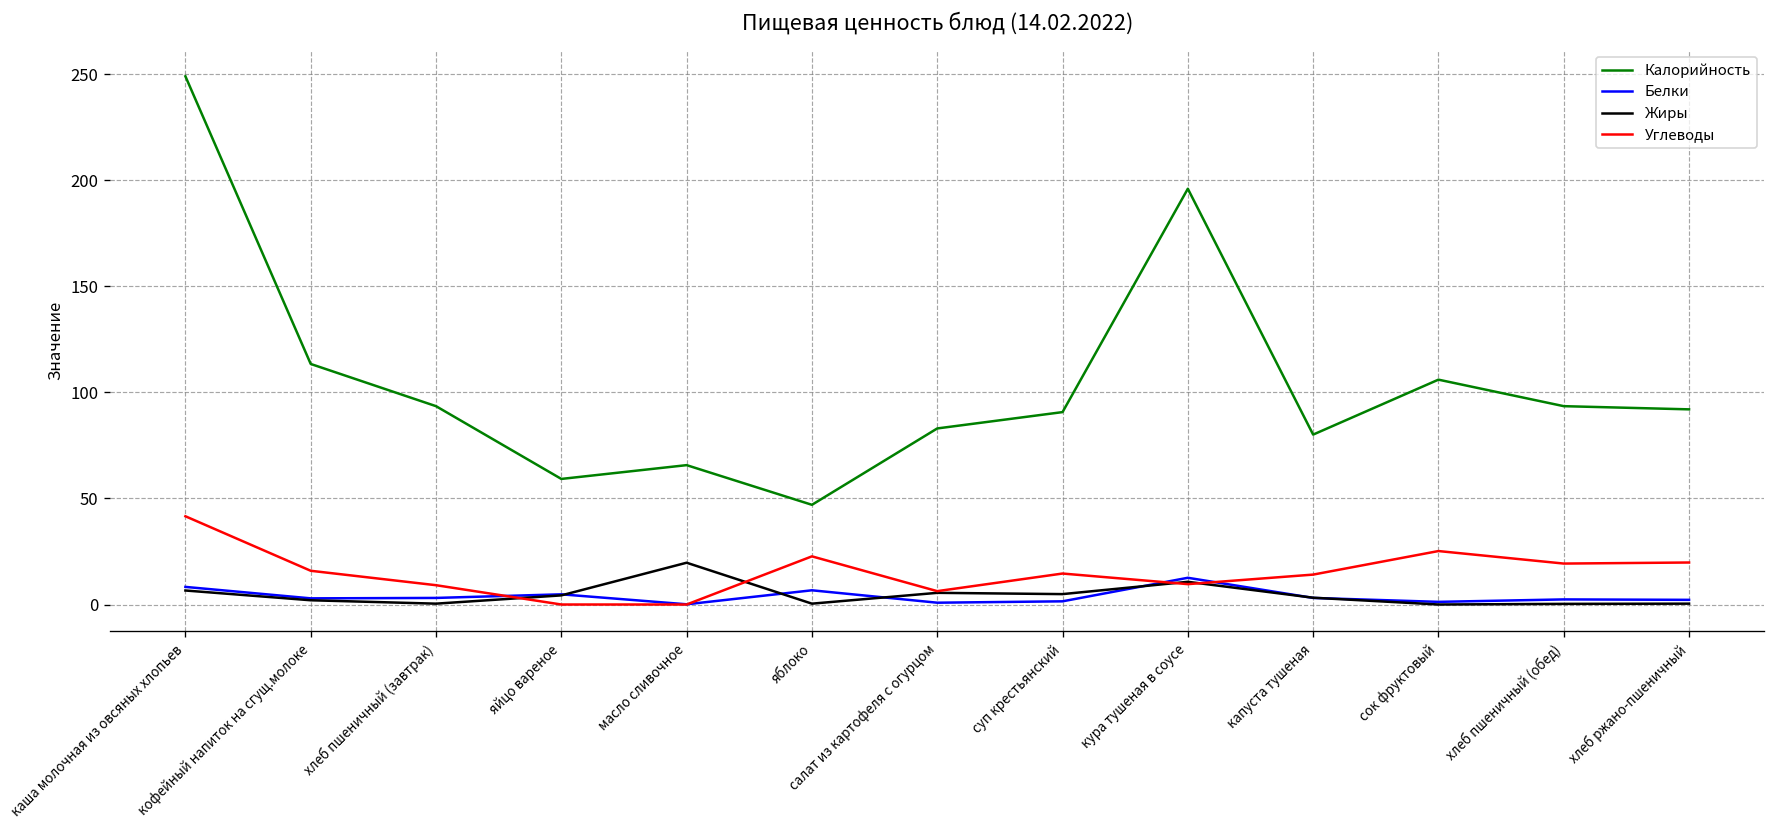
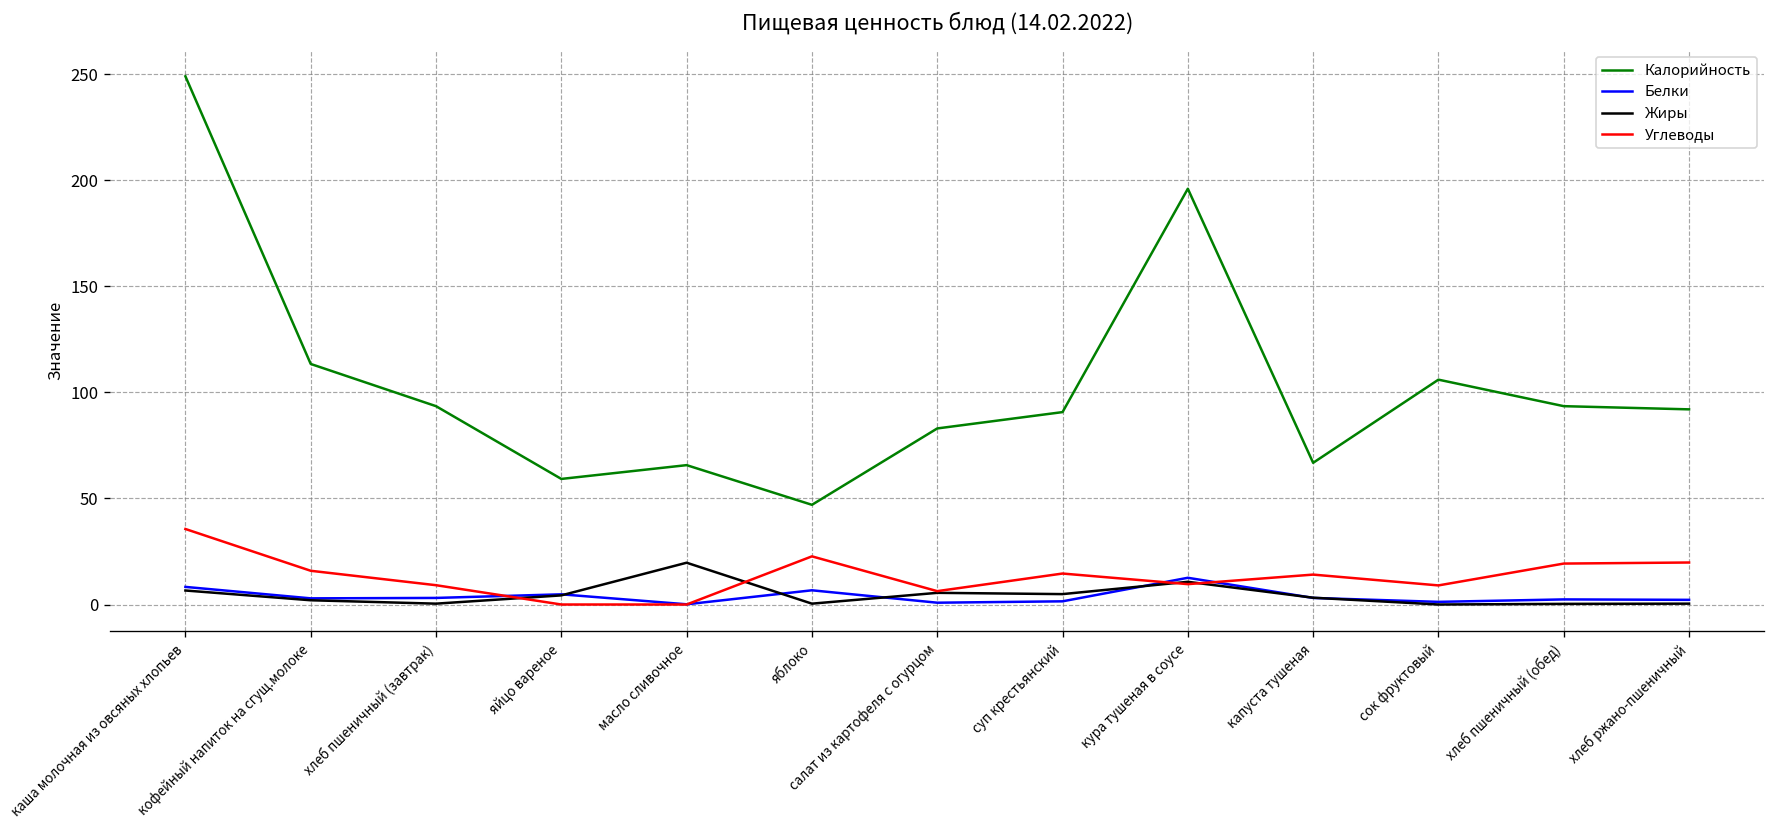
Углеводы, каша молочная из овсяных хлопьев: 42 -> 36
Калорийность, капуста тушеная: 80 -> 67
Углеводы, сок фруктовый: 25 -> 9
